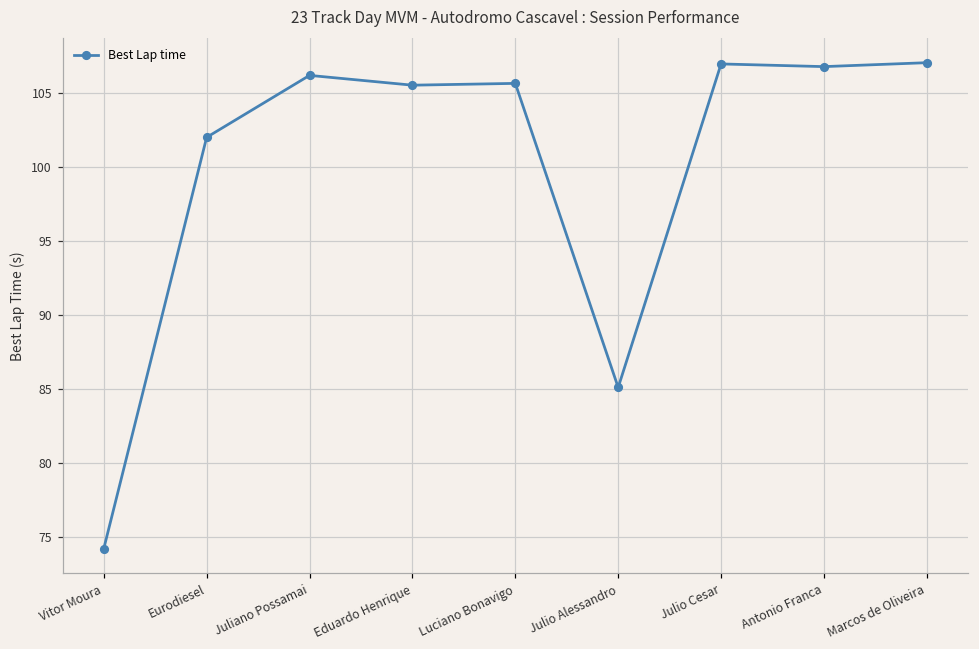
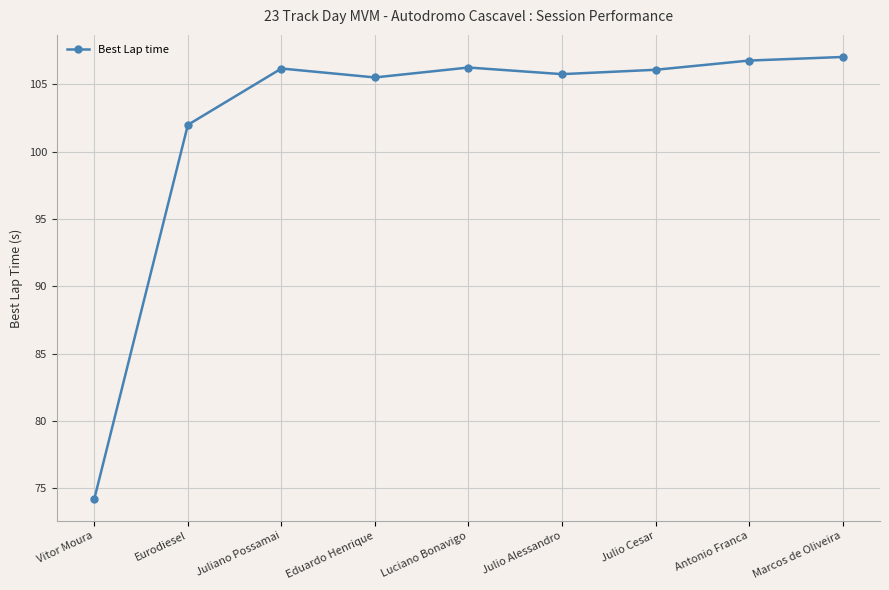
Luciano Bonavigo: 105.6 -> 106.3
Julio Alessandro: 85.1 -> 105.8
Julio Cesar: 107.0 -> 106.1
